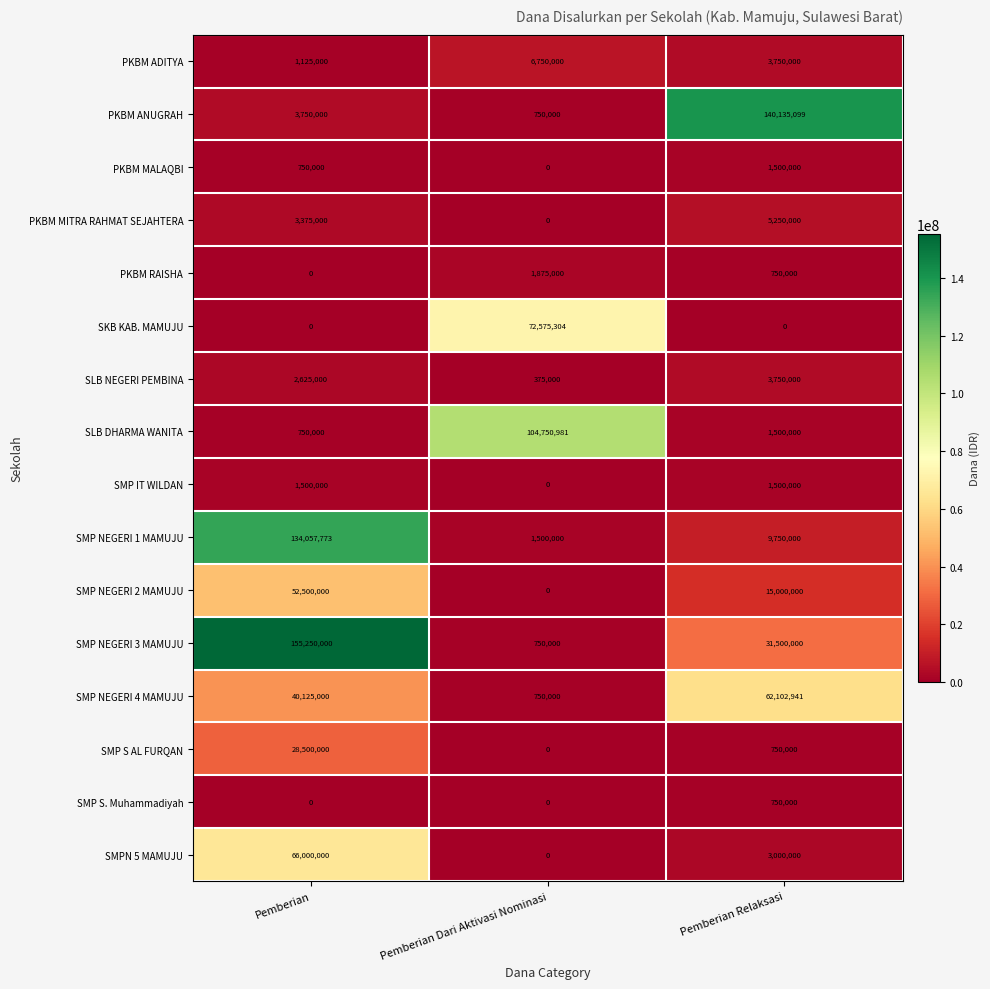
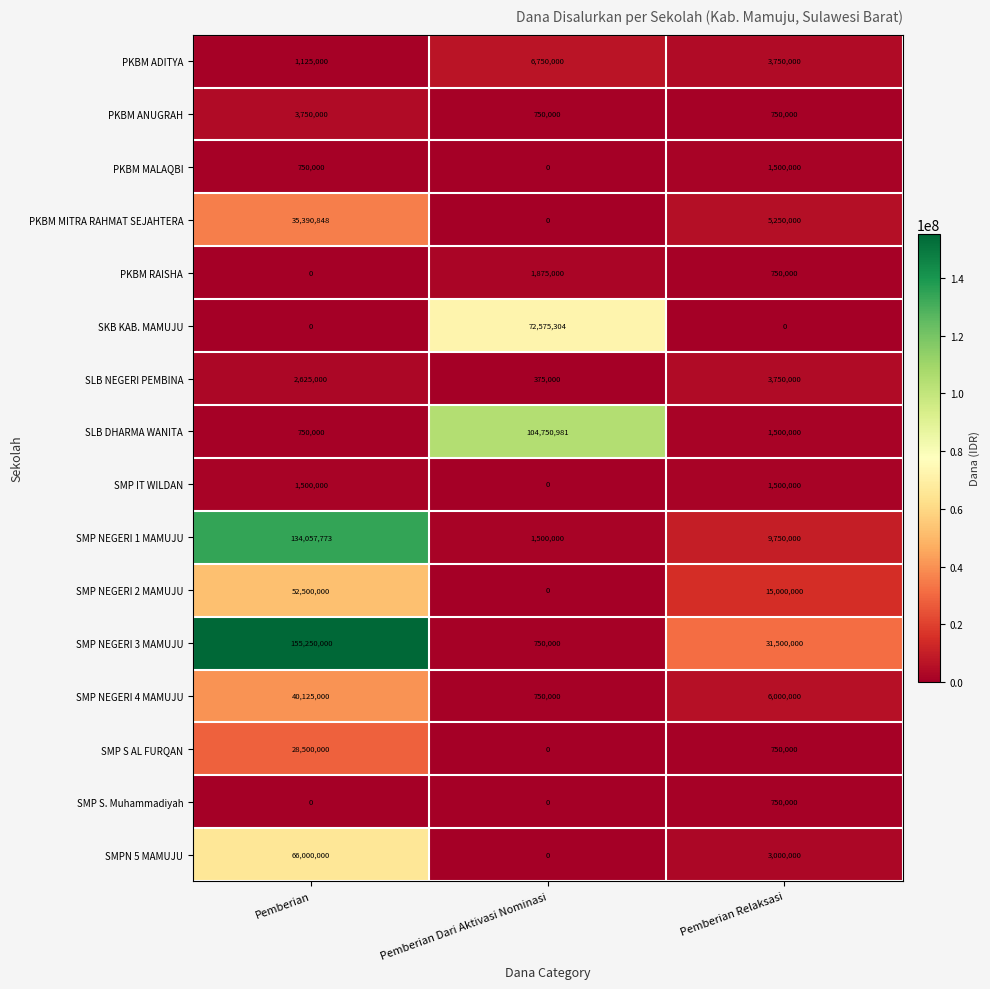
PKBM ANUGRAH, Pemberian Relaksasi: 140,135,099 -> 750,000
PKBM MITRA RAHMAT SEJAHTERA, Pemberian: 3,375,000 -> 35,390,848
SMP NEGERI 4 MAMUJU, Pemberian Relaksasi: 62,102,941 -> 6,000,000
